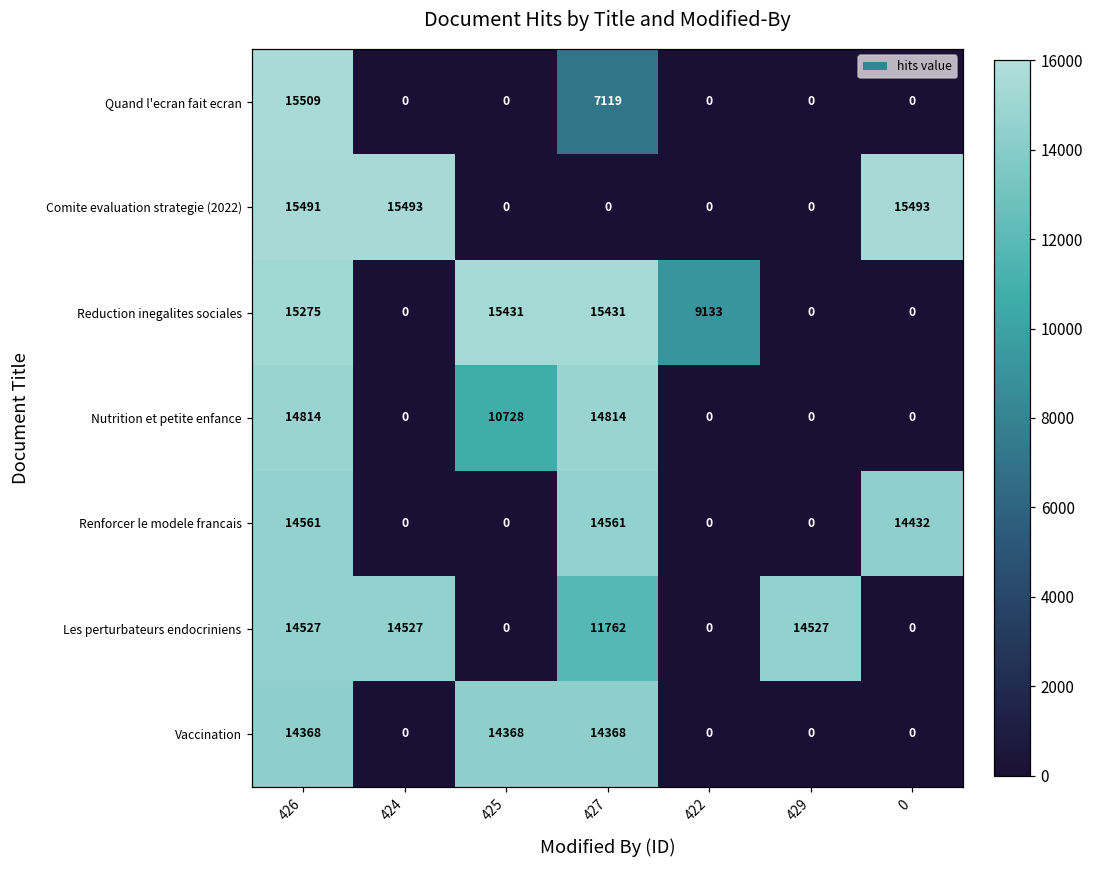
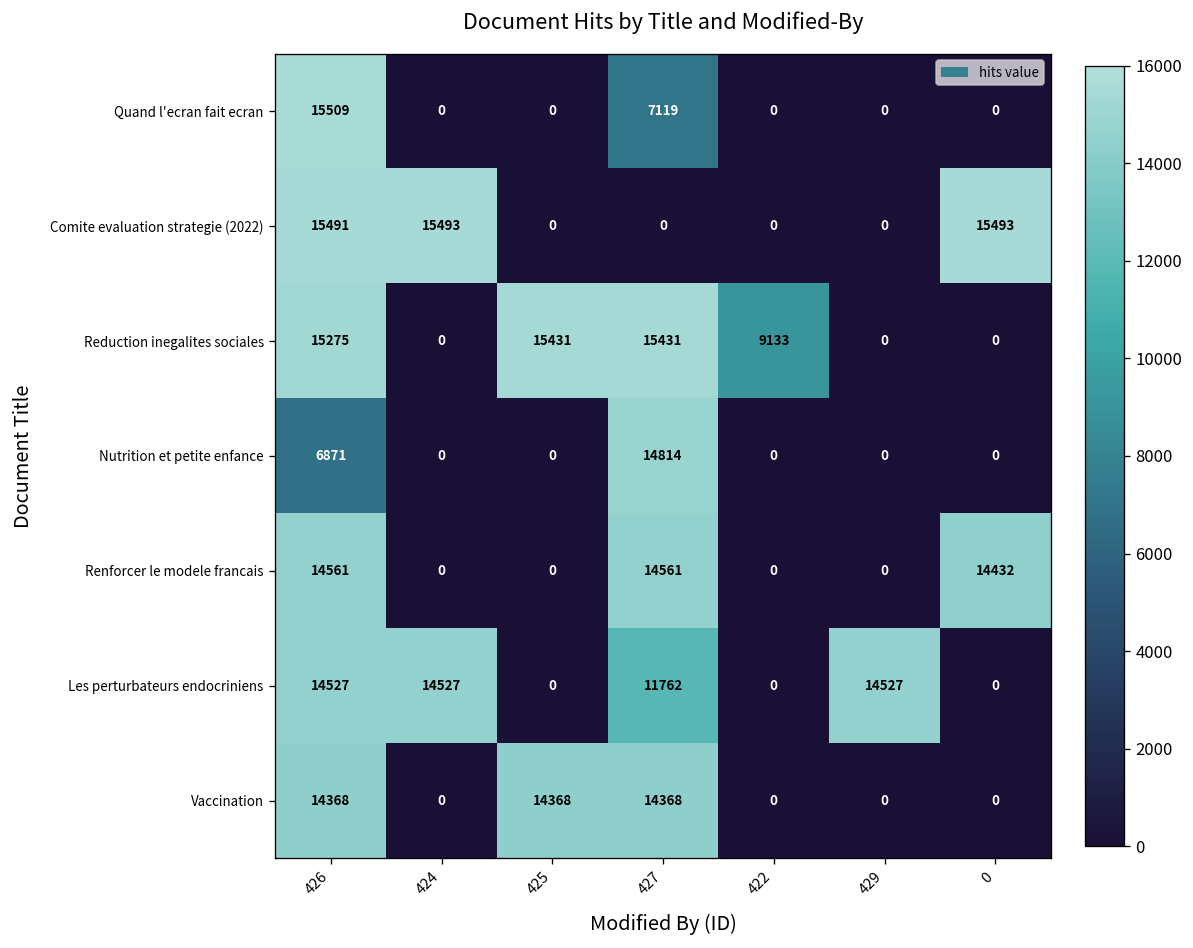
Nutrition et petite enfance, 426: 14814 -> 6871
Nutrition et petite enfance, 425: 10728 -> 0
